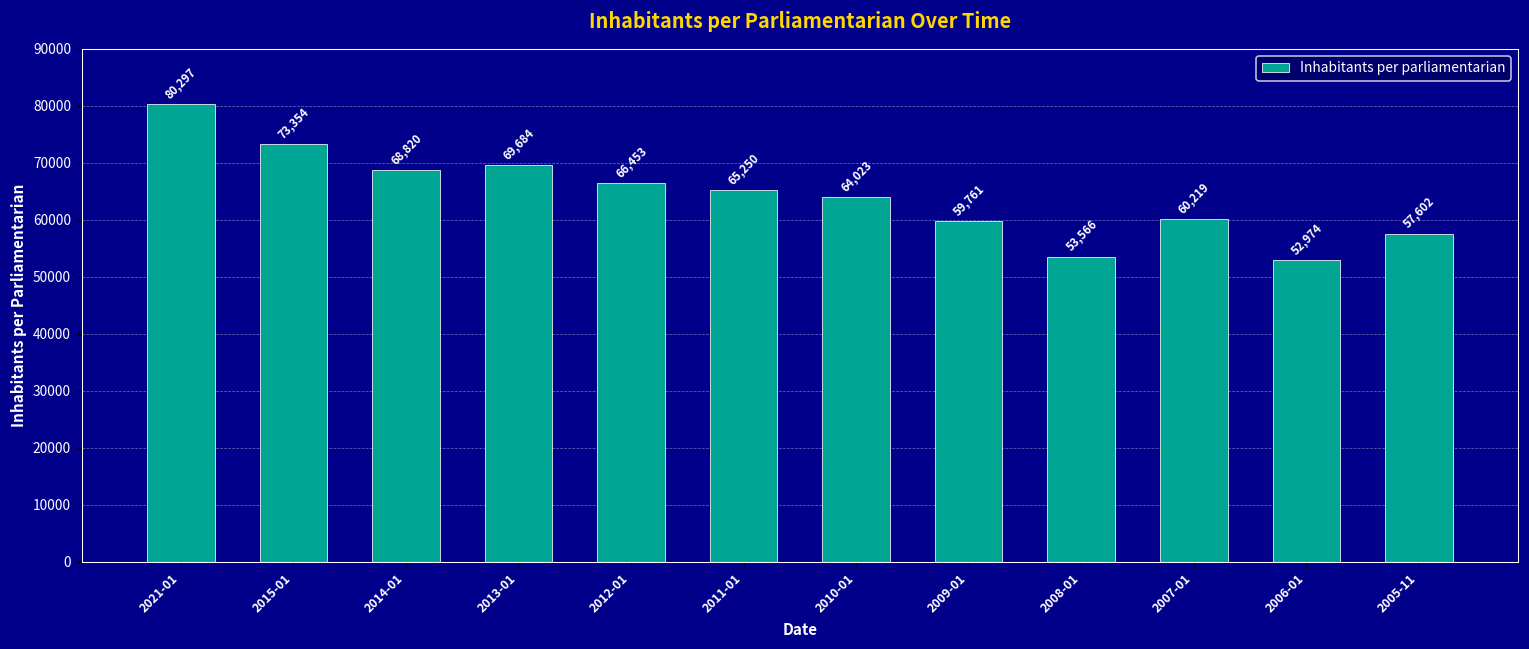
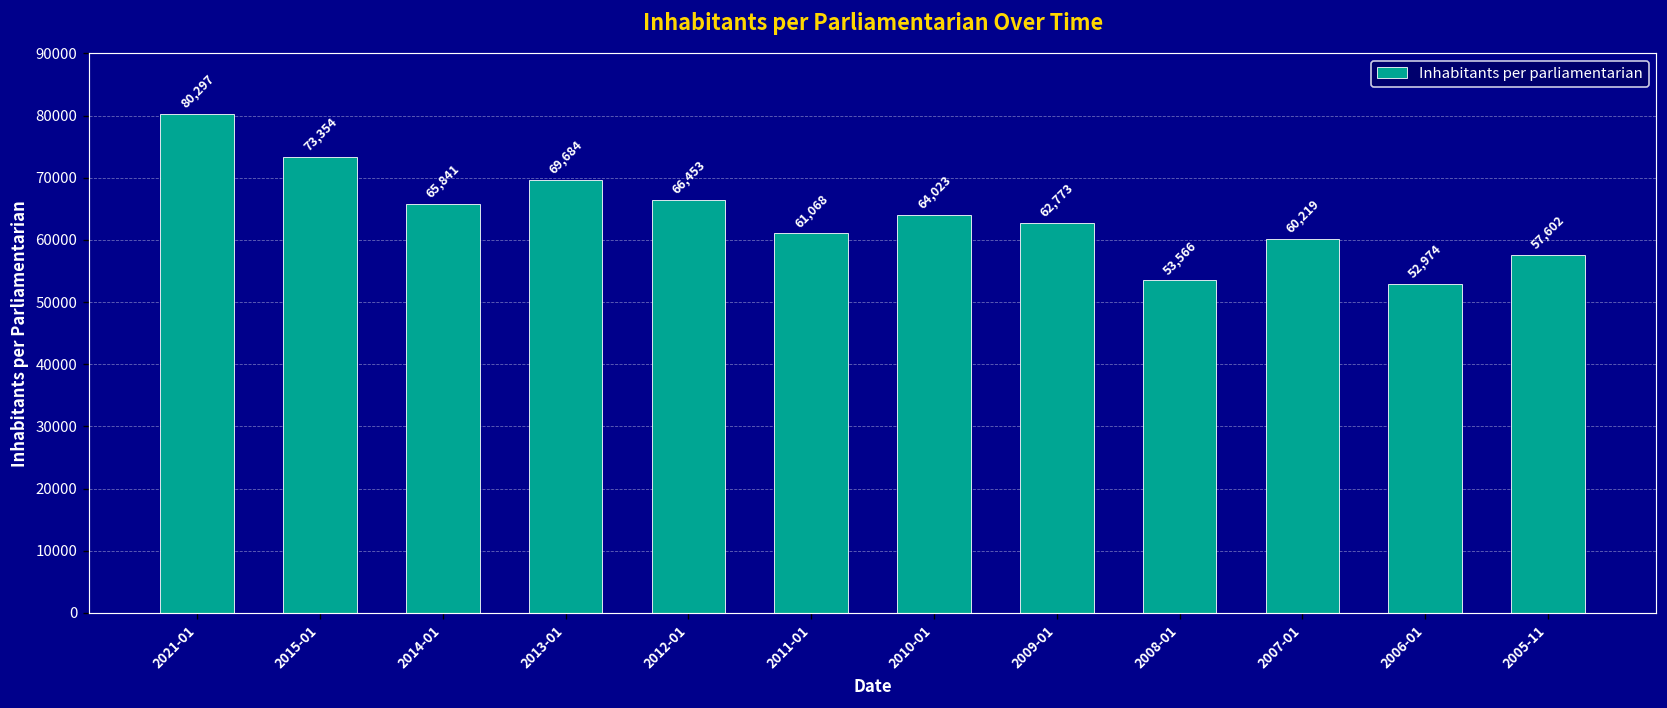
2014-01: 68,820 -> 65,841
2011-01: 65,250 -> 61,068
2009-01: 59,761 -> 62,773
